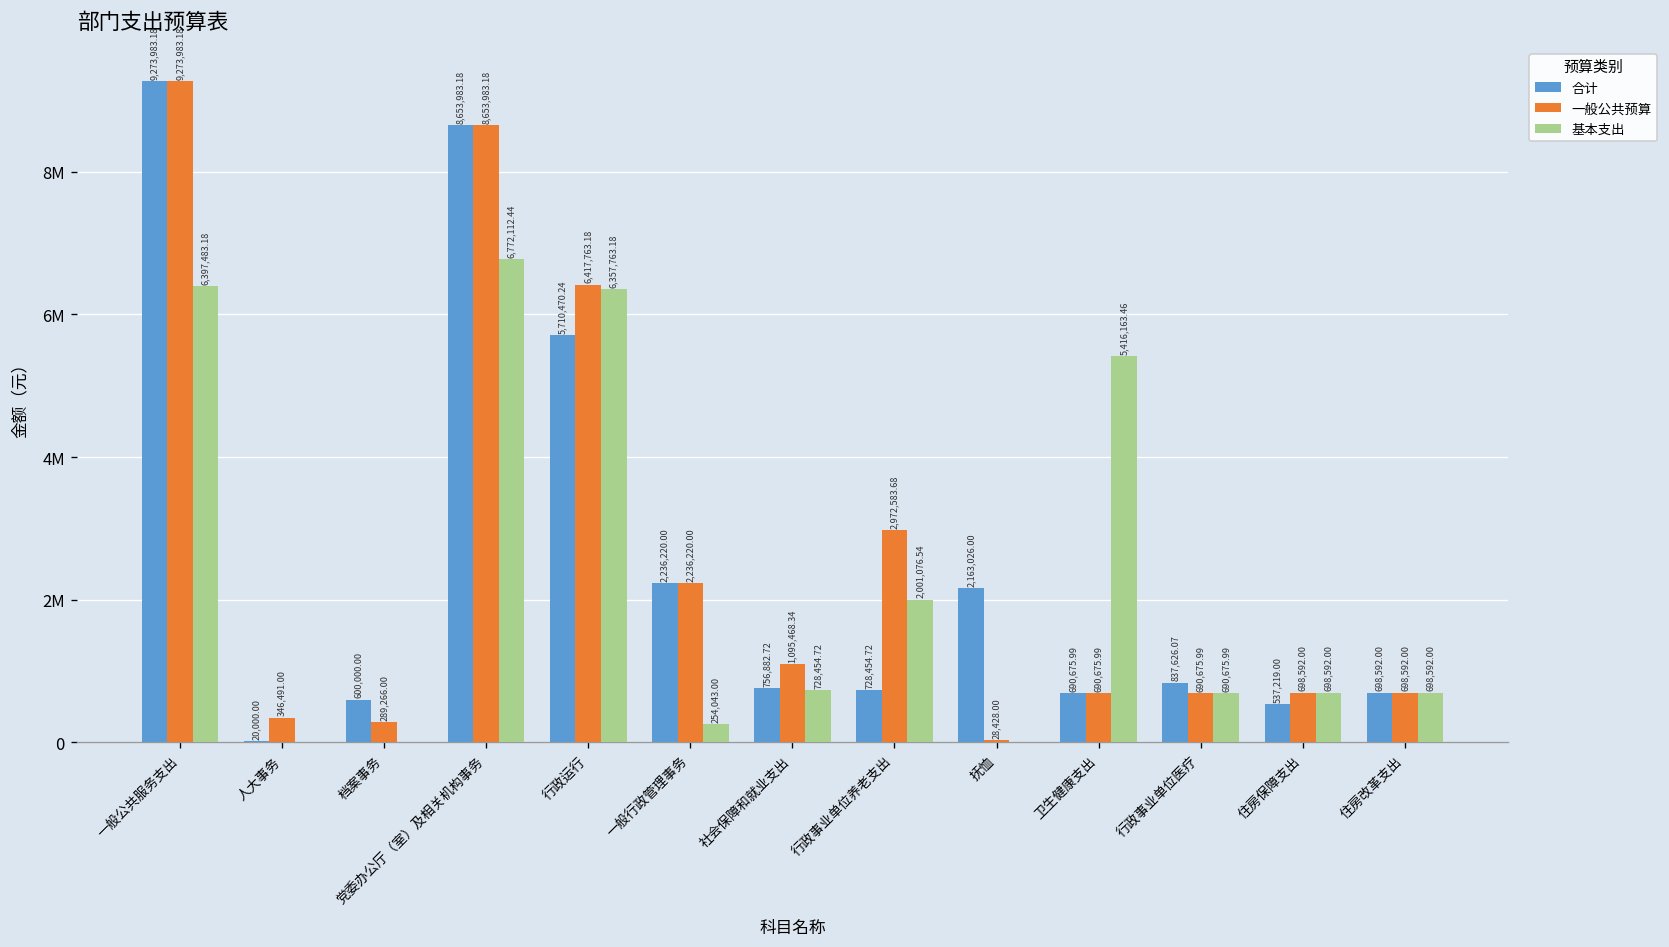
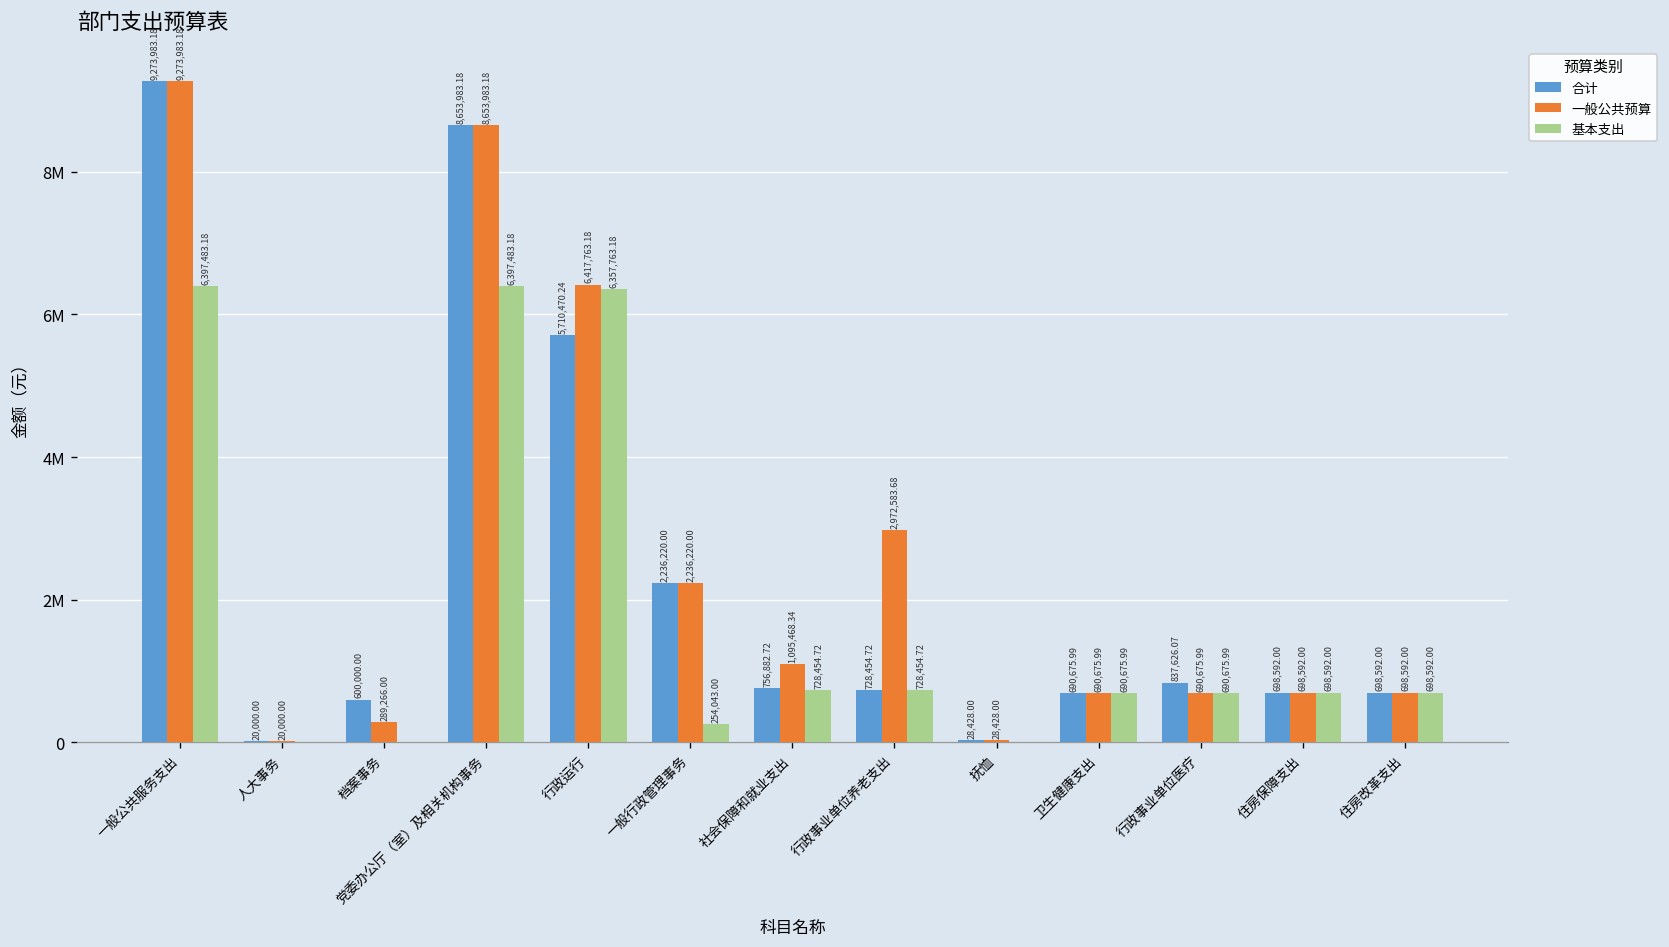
一般公共预算, 人大事务: 346,491.00 -> 20,000.00
基本支出, 党委办公厅（室）及相关机构事务: 6,772,112.44 -> 6,397,483.18
基本支出, 行政事业单位养老支出: 2,001,076.54 -> 728,454.72
合计, 抚恤: 2,163,026.00 -> 28,428.00
基本支出, 卫生健康支出: 5,416,163.46 -> 690,675.99
合计, 住房保障支出: 537,219.00 -> 698,592.00
